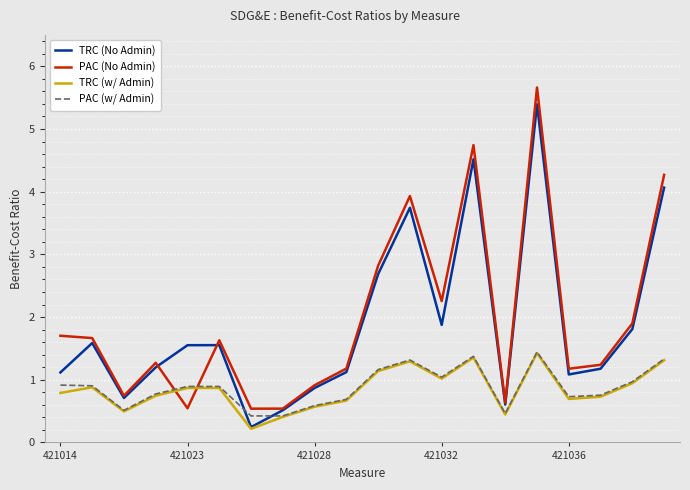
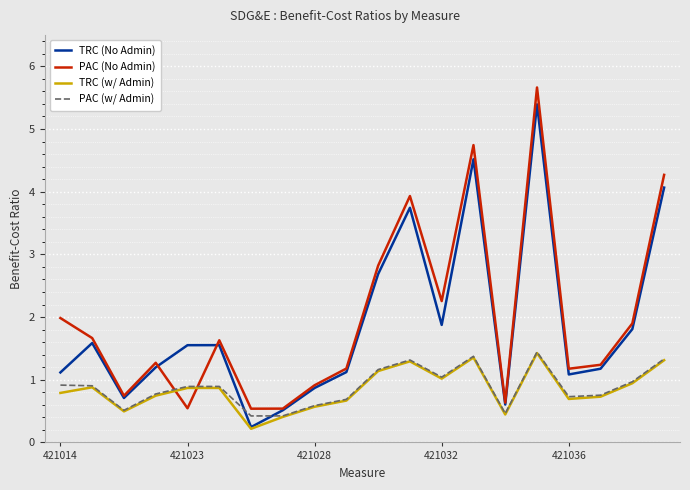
PAC (No Admin), 421014: 1.7 -> 2.0
